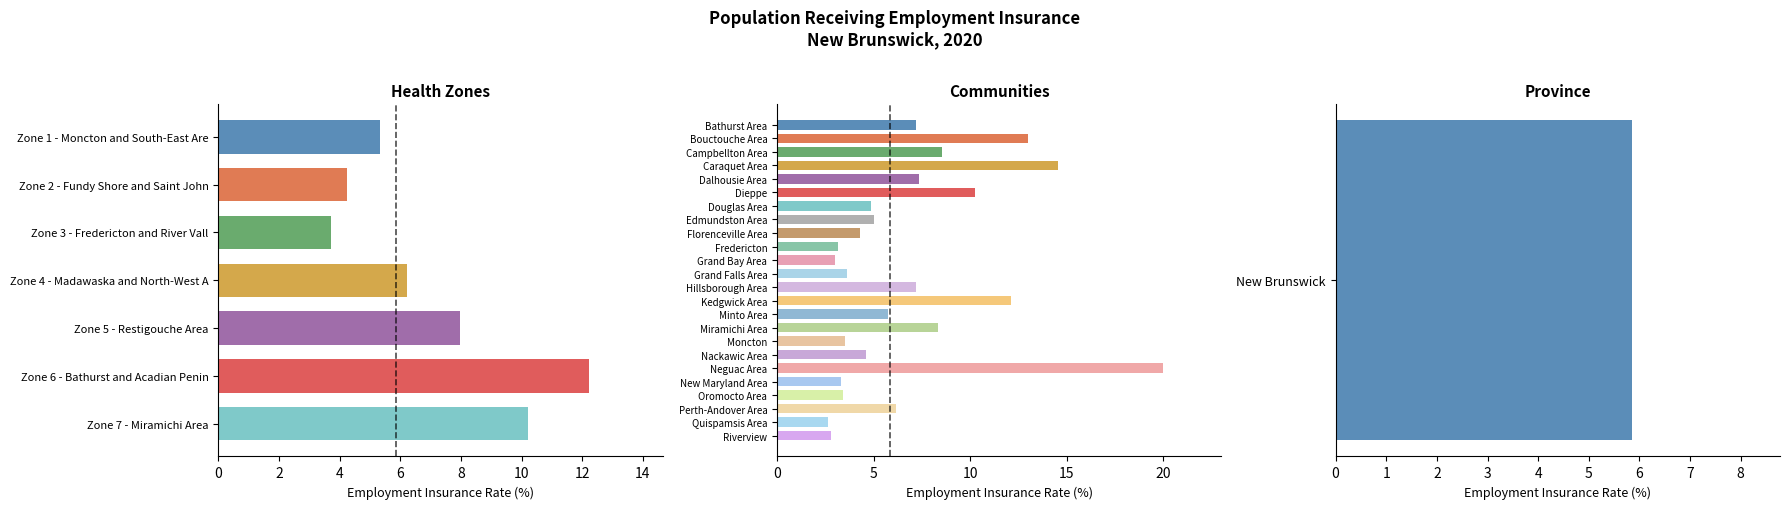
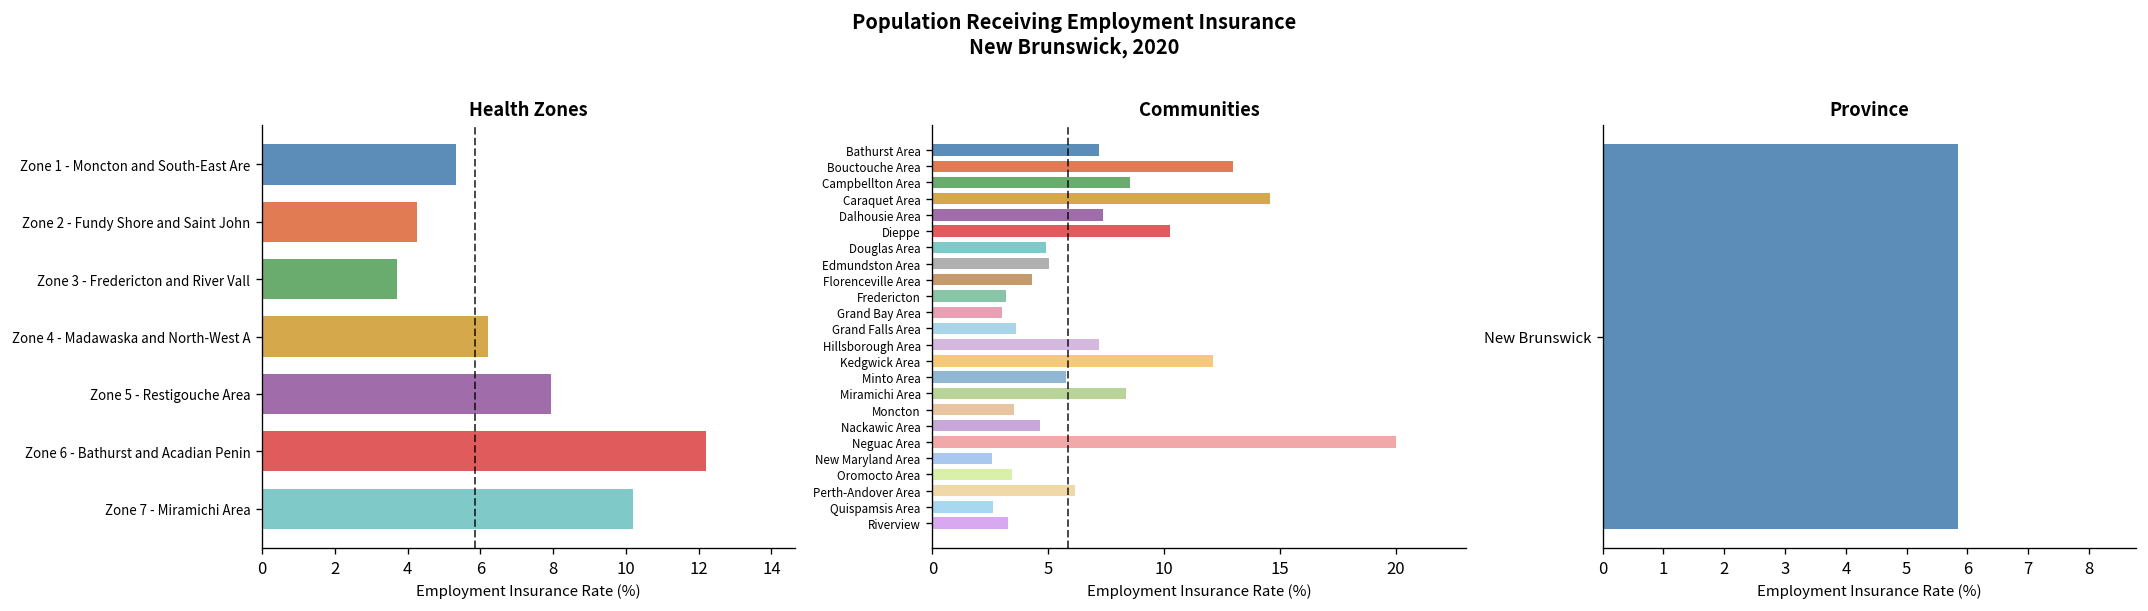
Communities, New Maryland Area: 3.3 -> 2.6
Communities, Riverview: 2.8 -> 3.3
